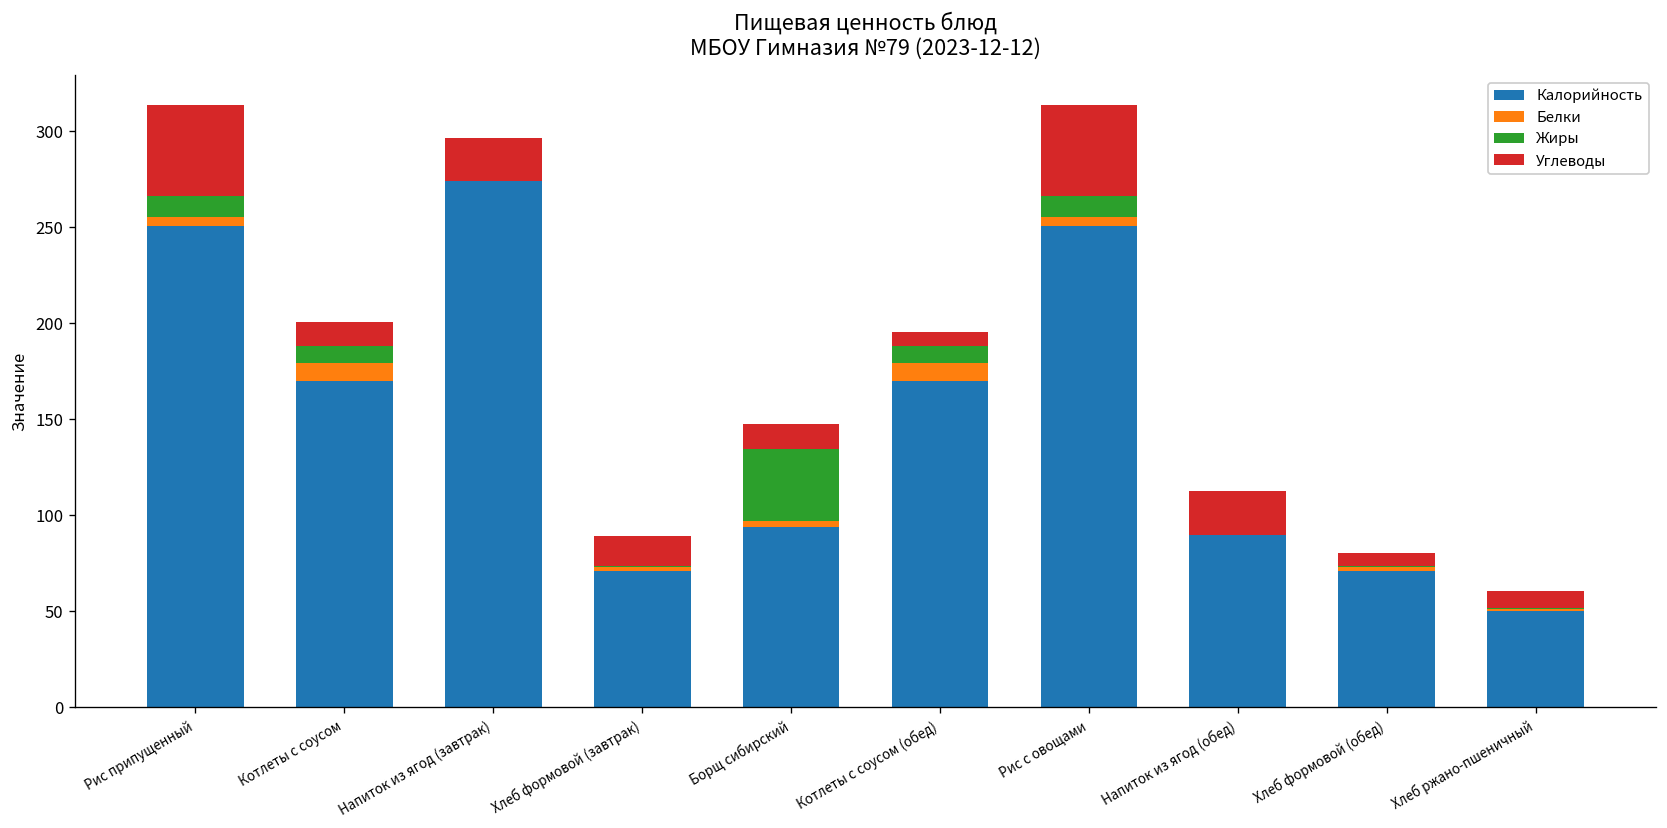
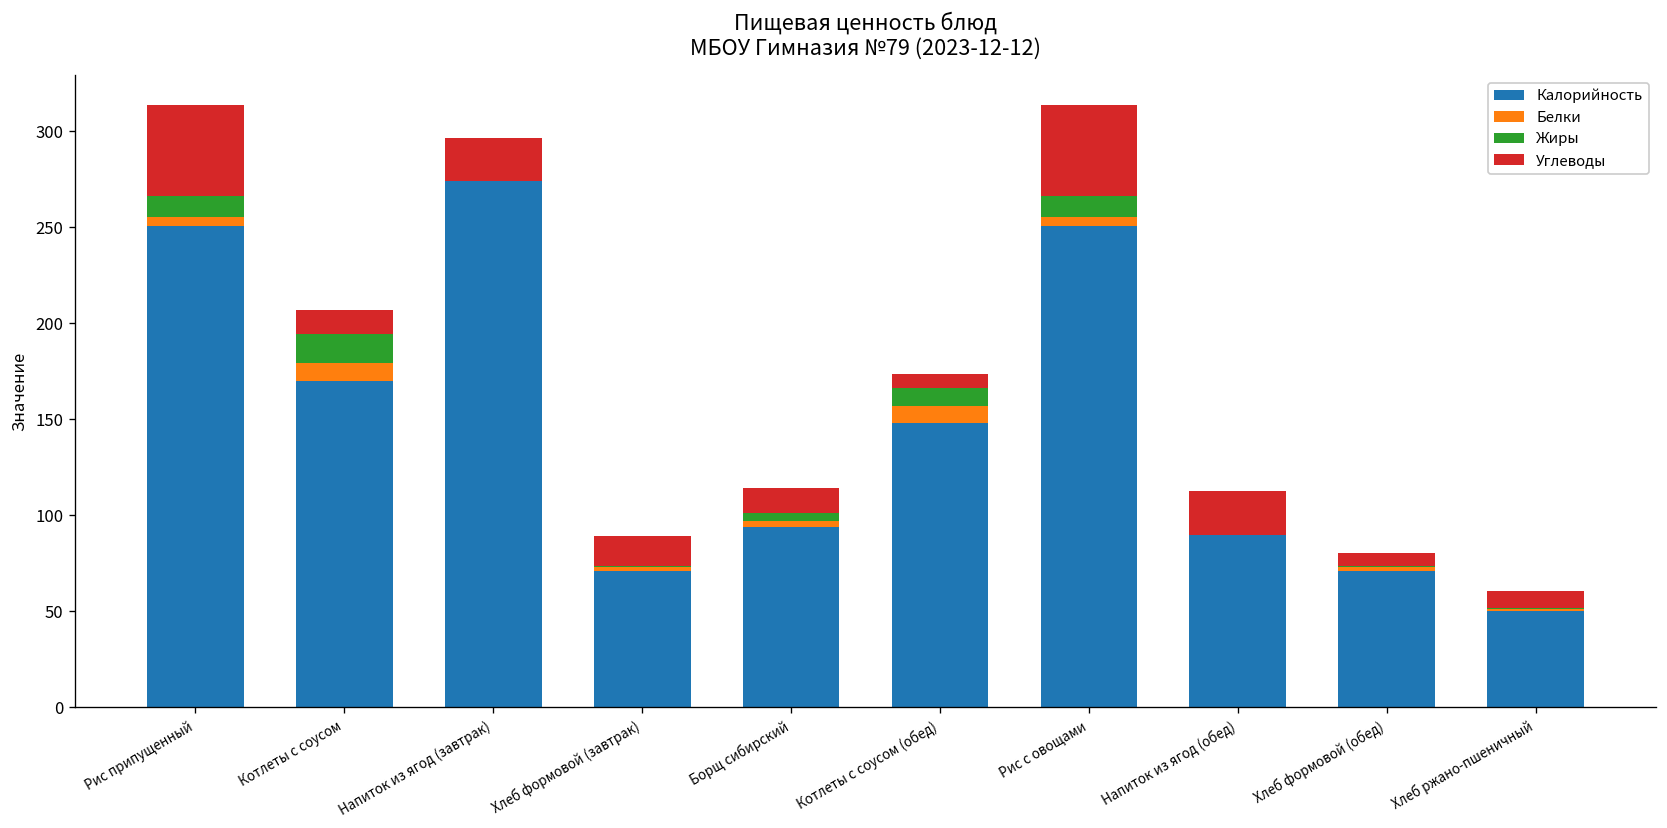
Жиры, Котлеты с соусом: 9 -> 15
Жиры, Борщ сибирский: 38 -> 4
Калорийность, Котлеты с соусом (обед): 170 -> 148
